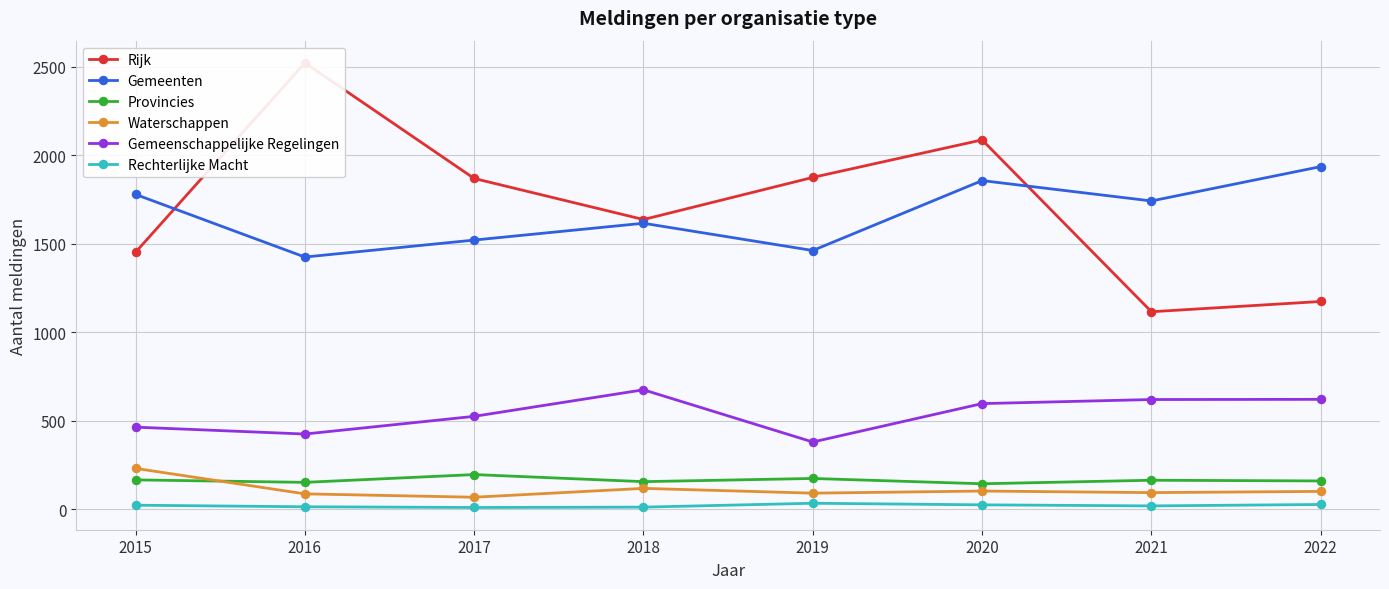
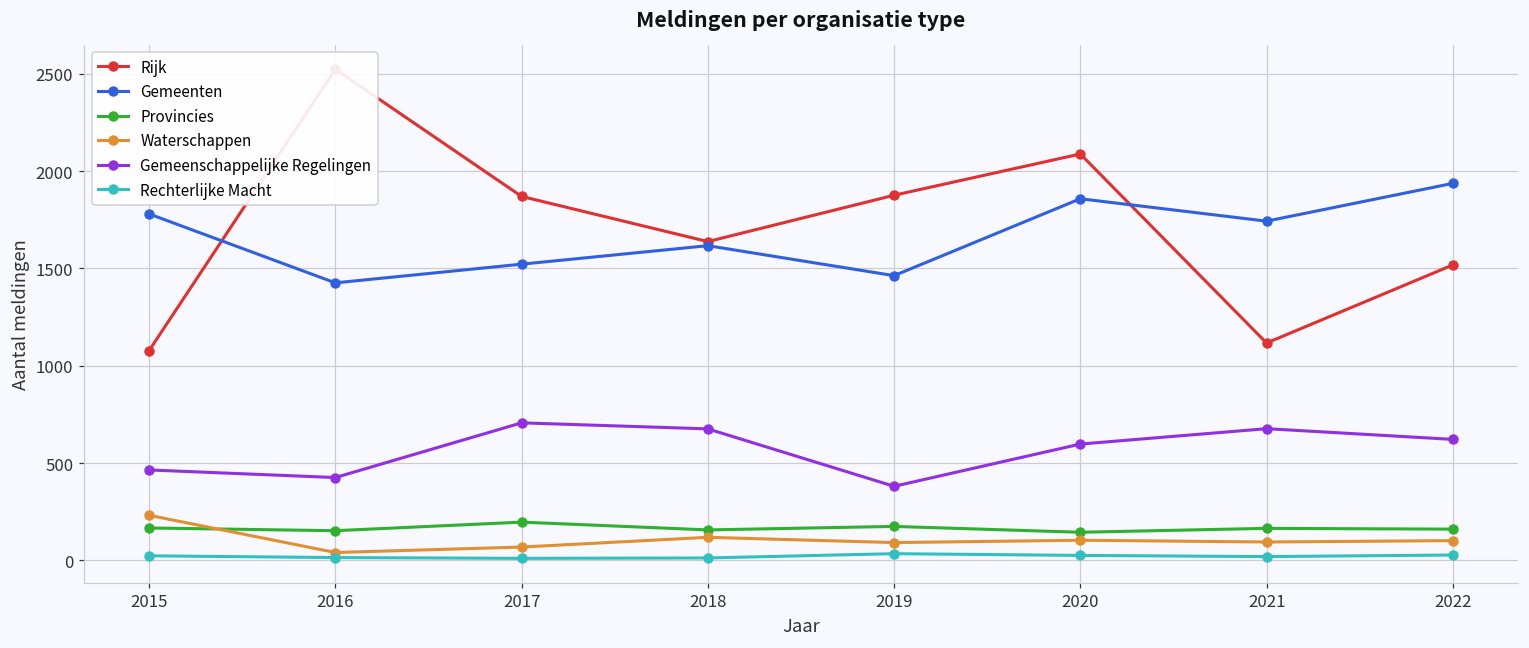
Rijk, 2015: 1450 -> 1080
Waterschappen, 2016: 90 -> 40
Gemeenschappelijke Regelingen, 2017: 530 -> 710
Gemeenschappelijke Regelingen, 2021: 620 -> 680
Rijk, 2022: 1180 -> 1520
